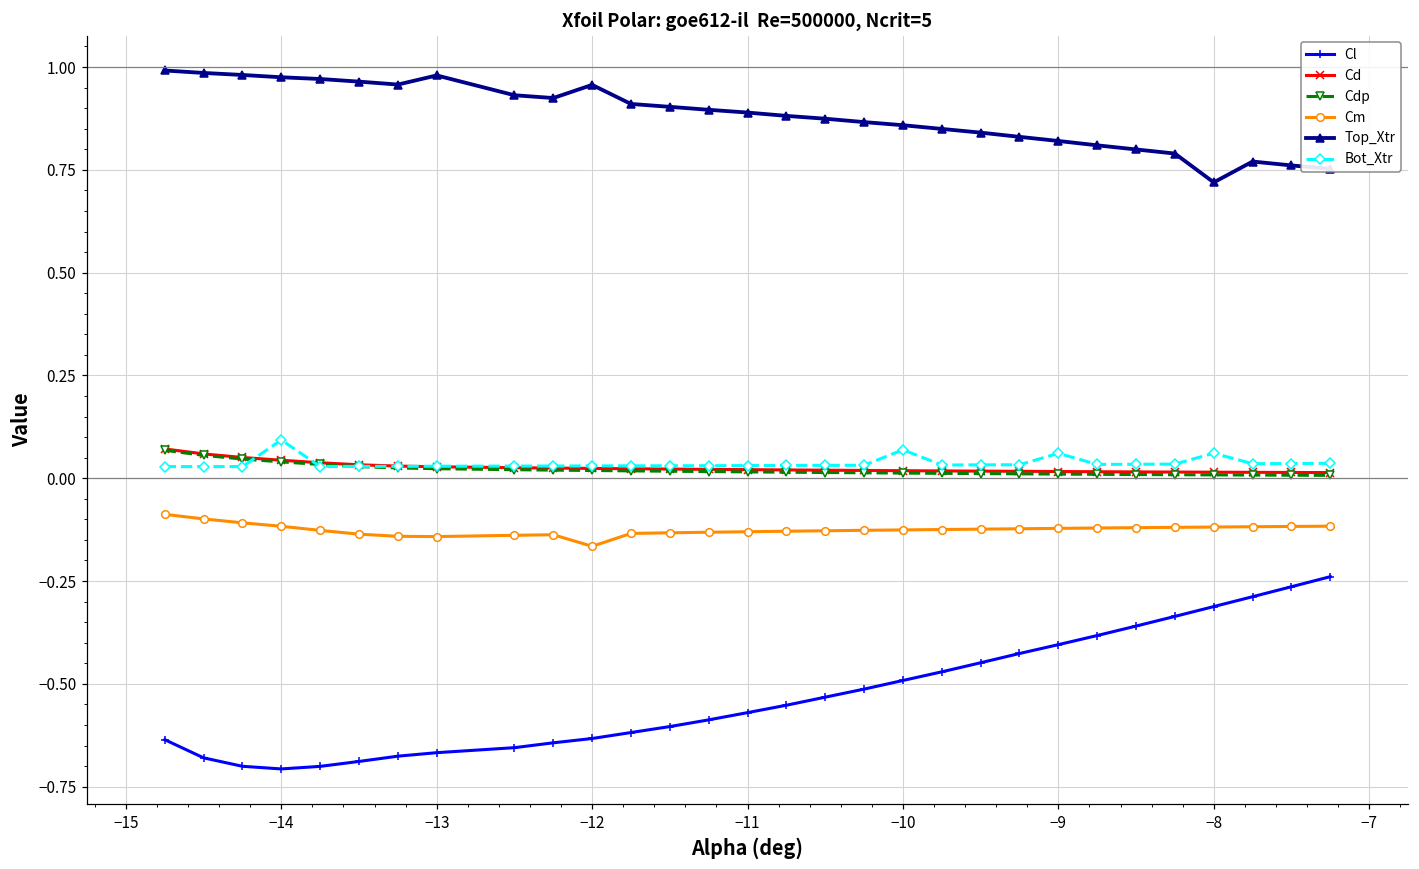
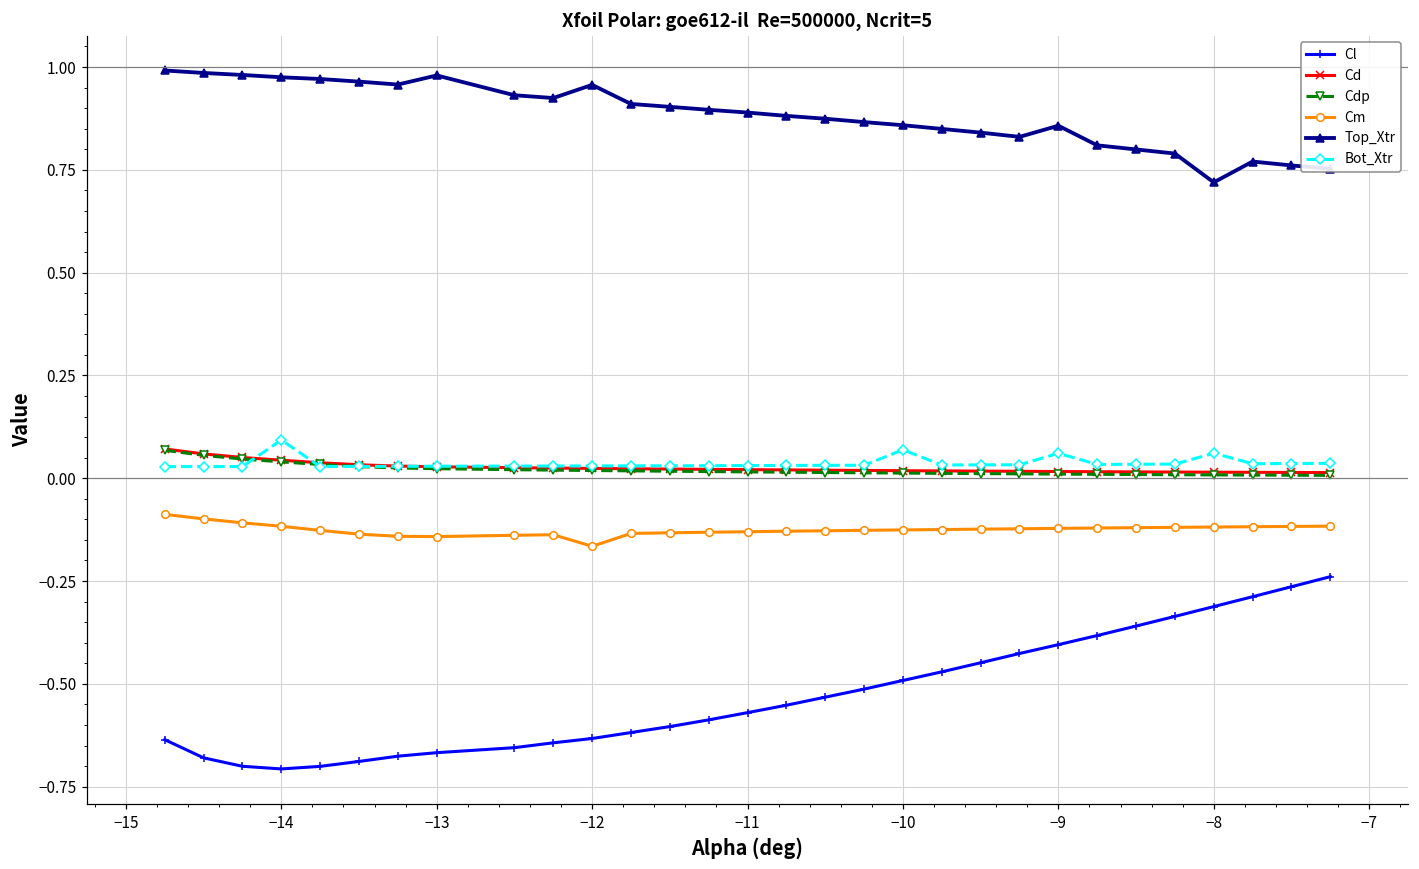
Top_Xtr, −9: 0.82 -> 0.86
